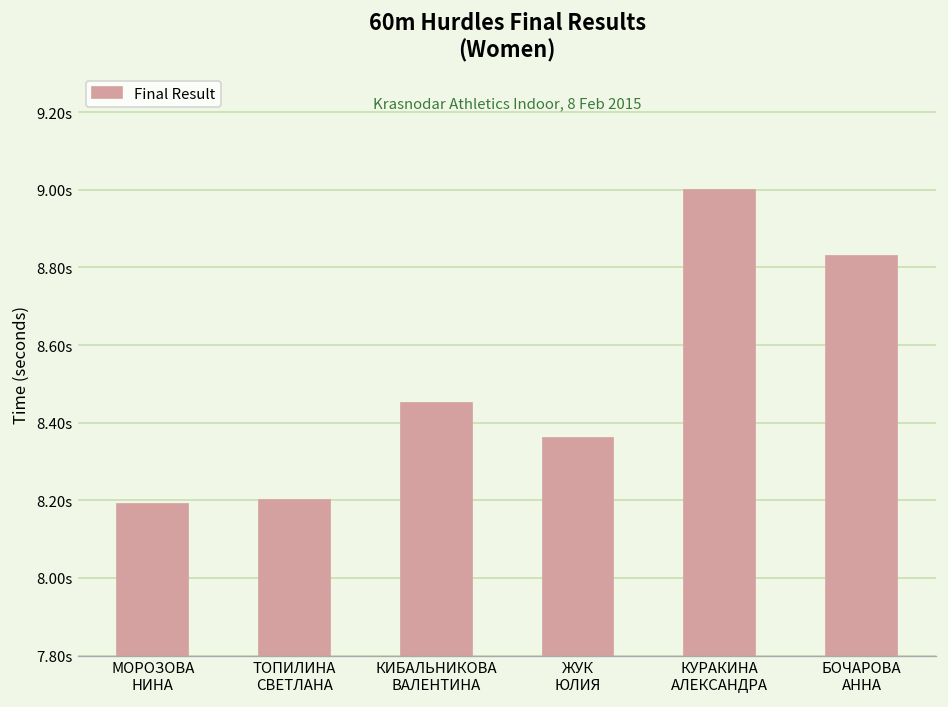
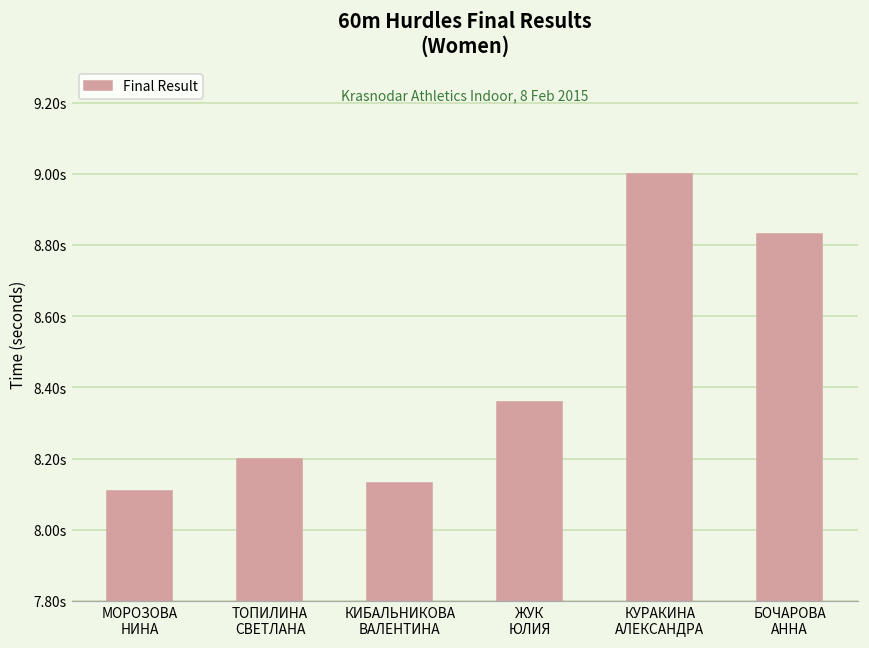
МОРОЗОВА НИНА: 8.19s -> 8.11s
КИБАЛЬНИКОВА ВАЛЕНТИНА: 8.45s -> 8.13s
